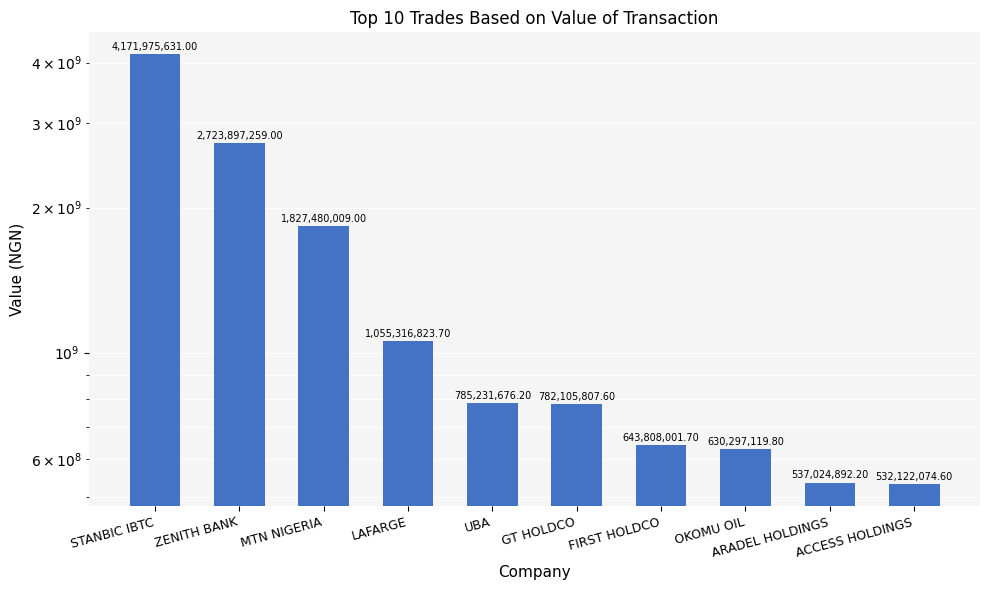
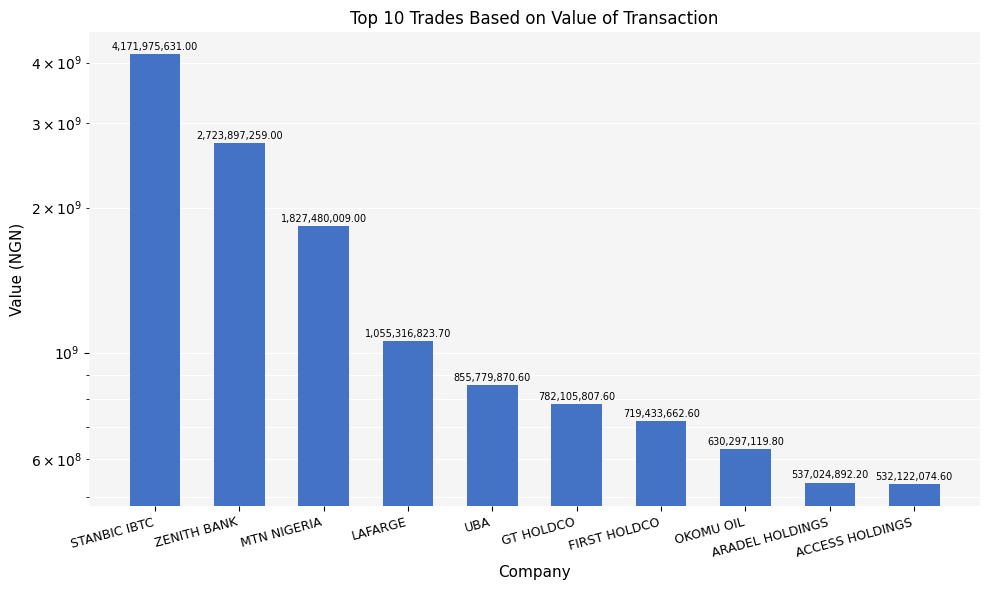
UBA: 785,231,676.20 -> 855,779,870.60
FIRST HOLDCO: 643,808,001.70 -> 719,433,662.60
